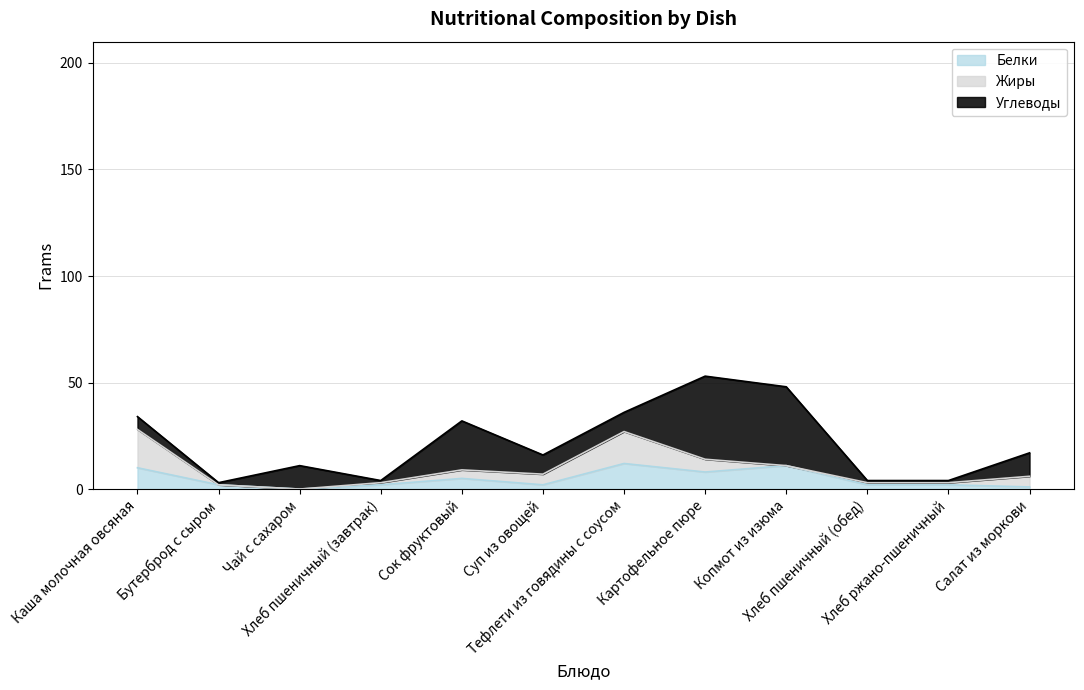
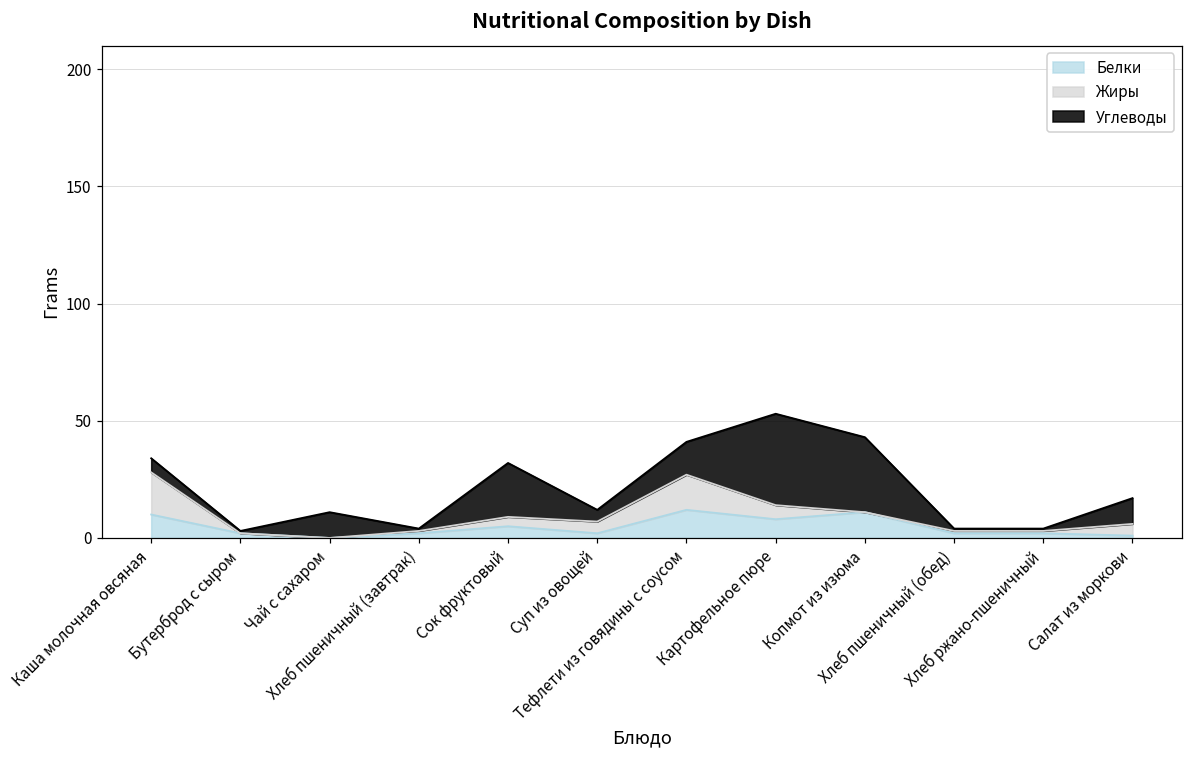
Углеводы, Суп из овощей: 9 -> 5
Углеводы, Тефлети из говядины с соусом: 9 -> 14
Углеводы, Копмот из изюма: 37 -> 32
